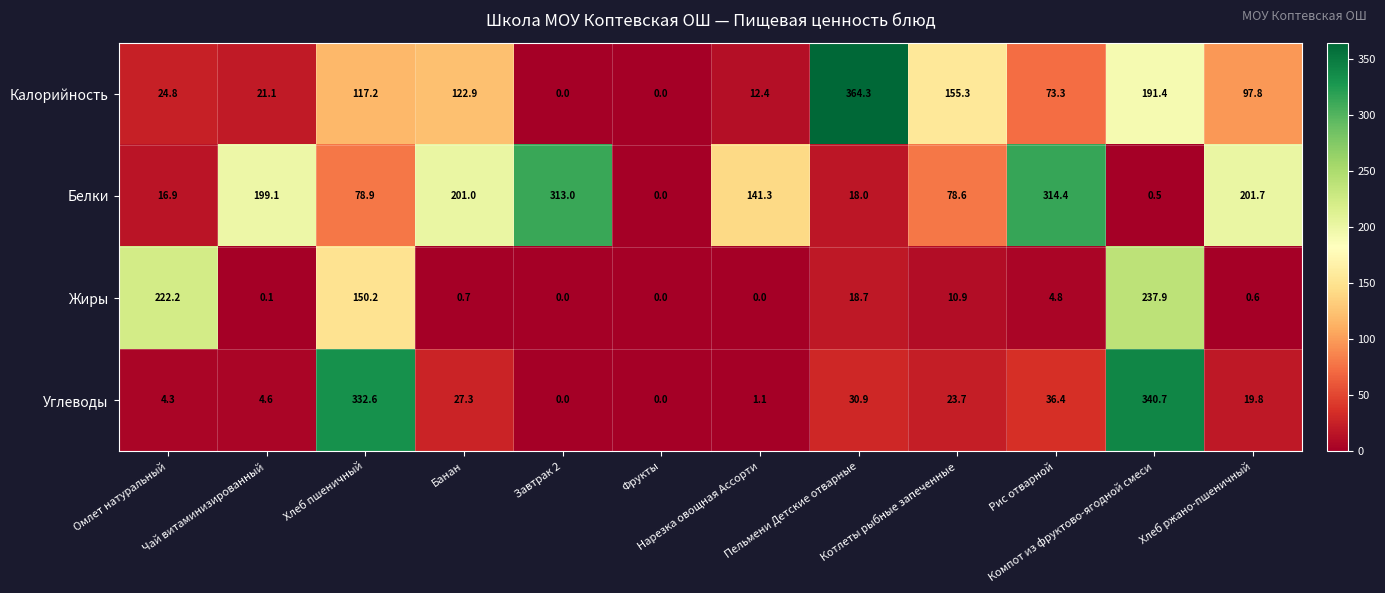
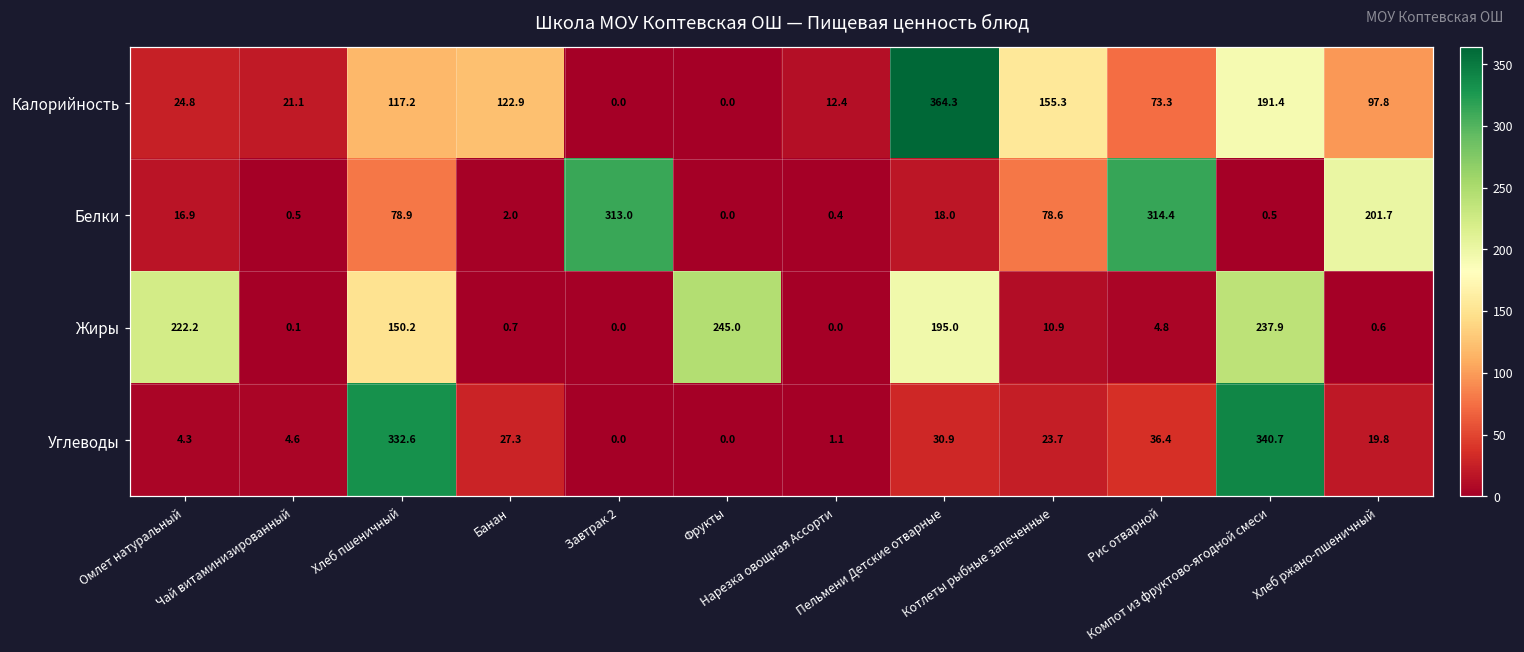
Белки, Чай витаминизированный: 199.1 -> 0.5
Белки, Банан: 201.0 -> 2.0
Белки, Нарезка овощная Ассорти: 141.3 -> 0.4
Жиры, Фрукты: 0.0 -> 245.0
Жиры, Пельмени Детские отварные: 18.7 -> 195.0
